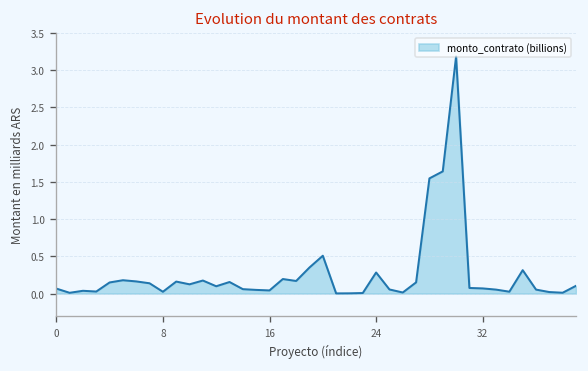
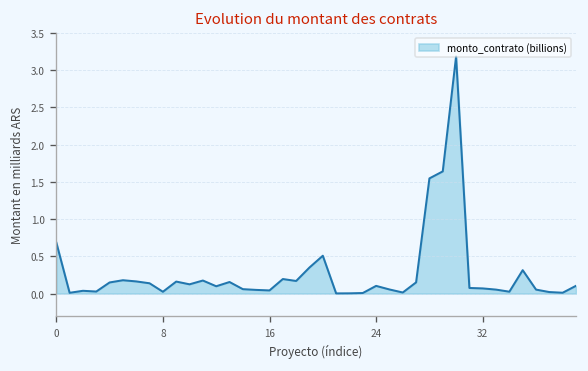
0: 0.1 -> 0.7
24: 0.3 -> 0.1
